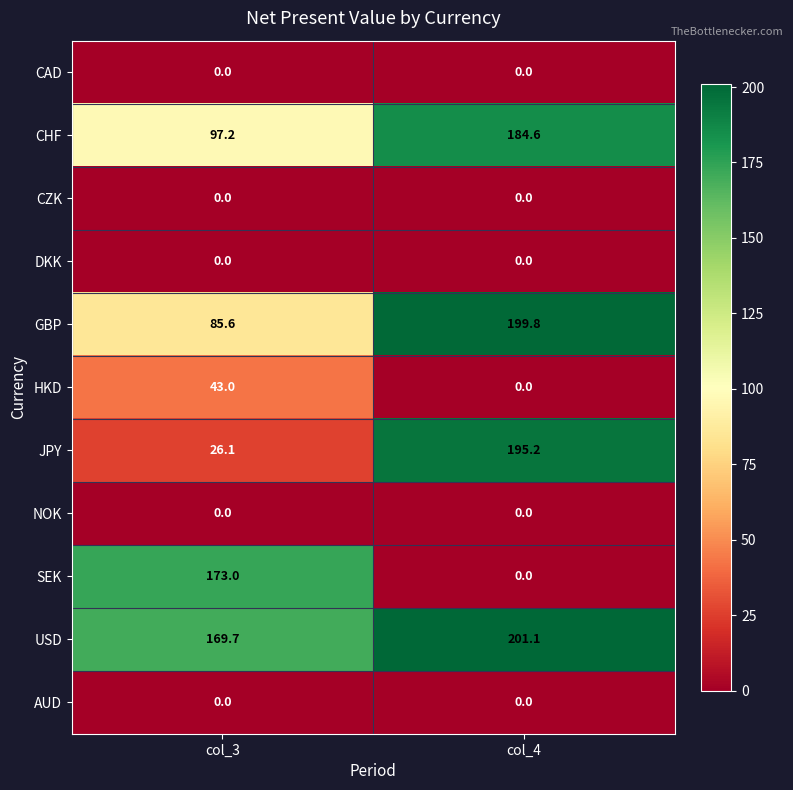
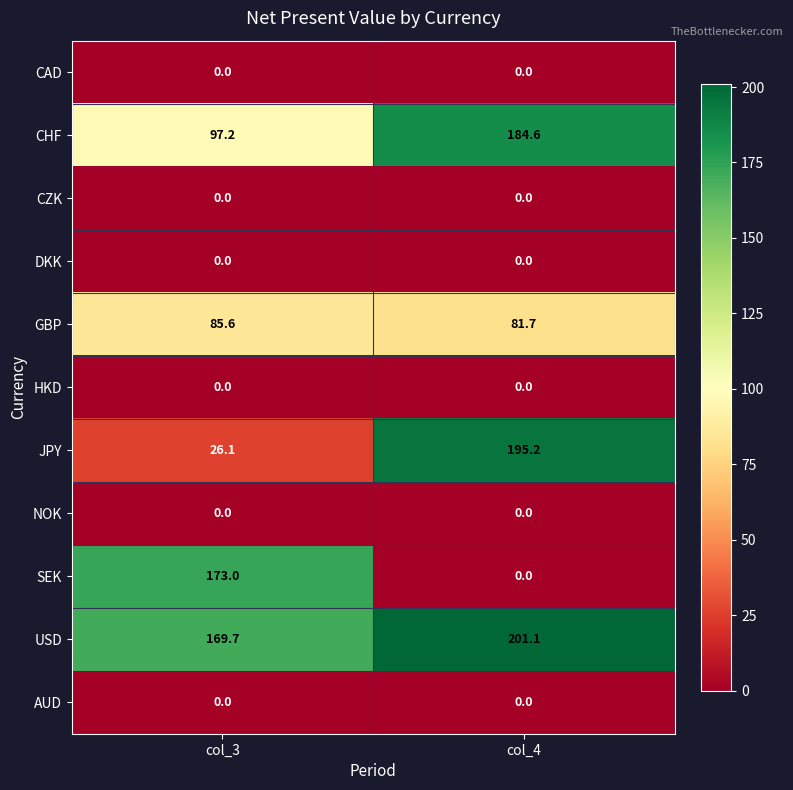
GBP, col_4: 199.8 -> 81.7
HKD, col_3: 43.0 -> 0.0
